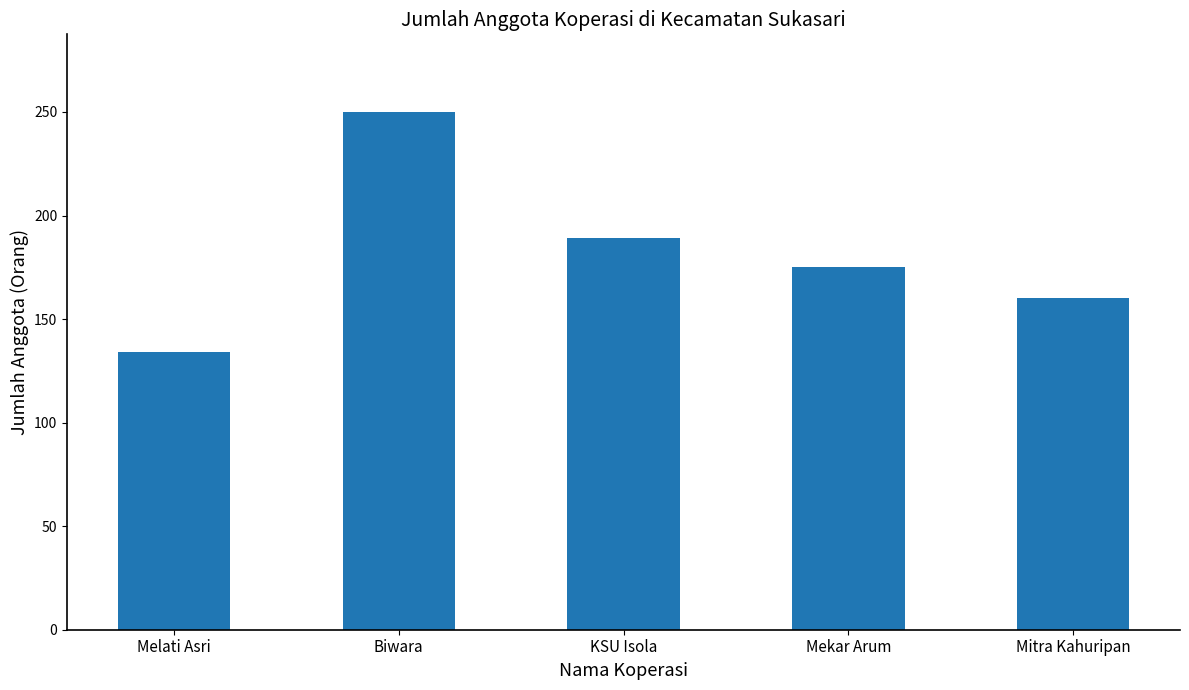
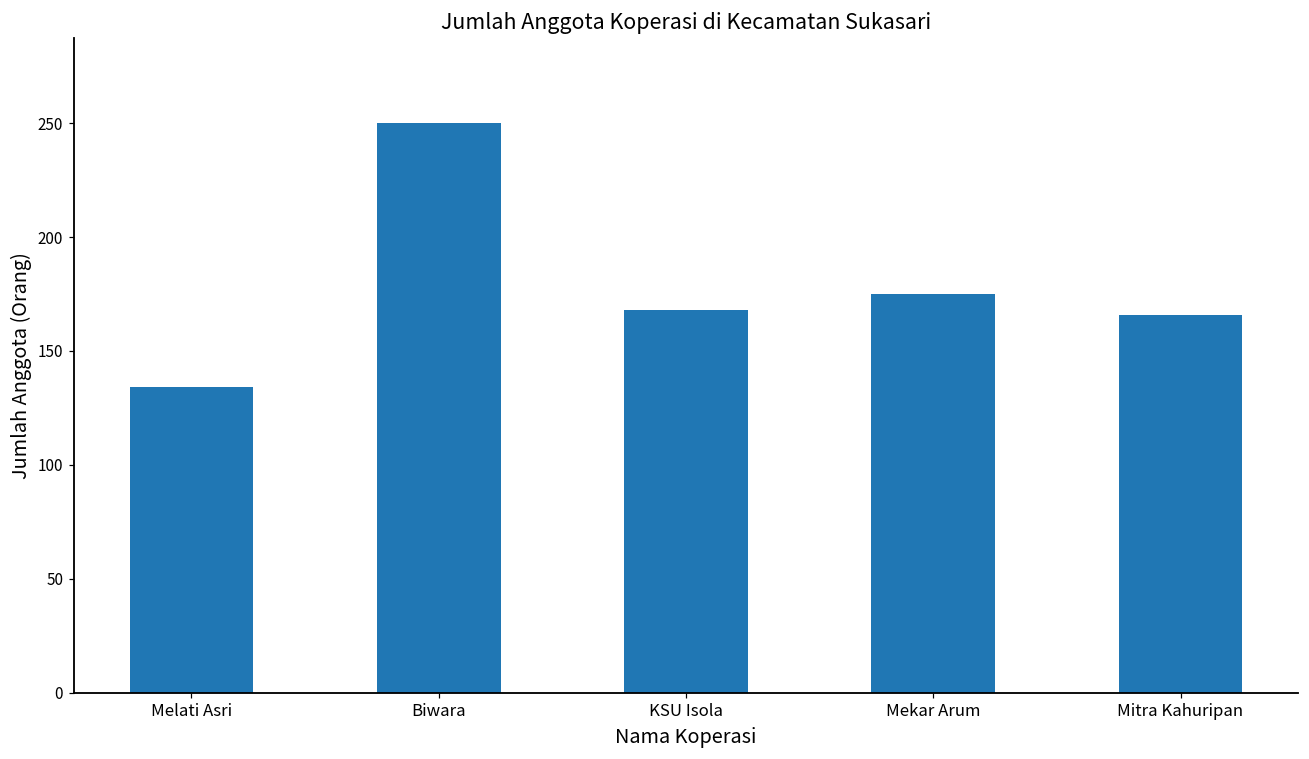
KSU Isola: 189 -> 168
Mitra Kahuripan: 160 -> 166
